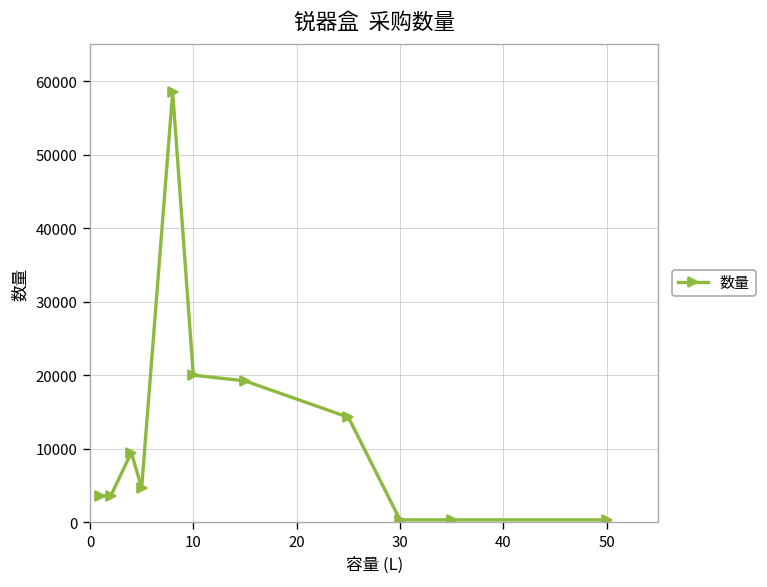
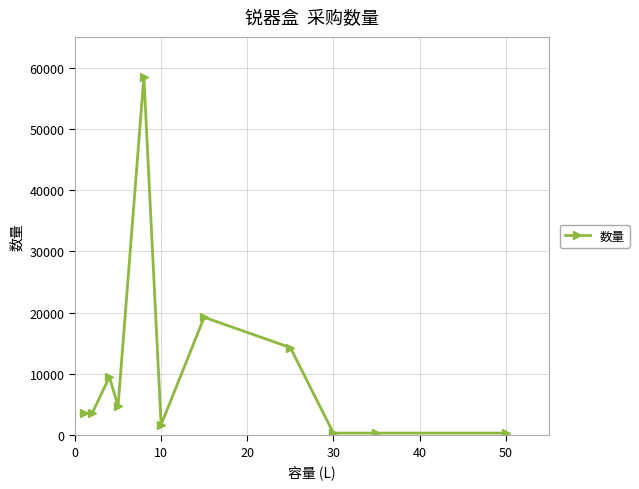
10: 20000 -> 2000
